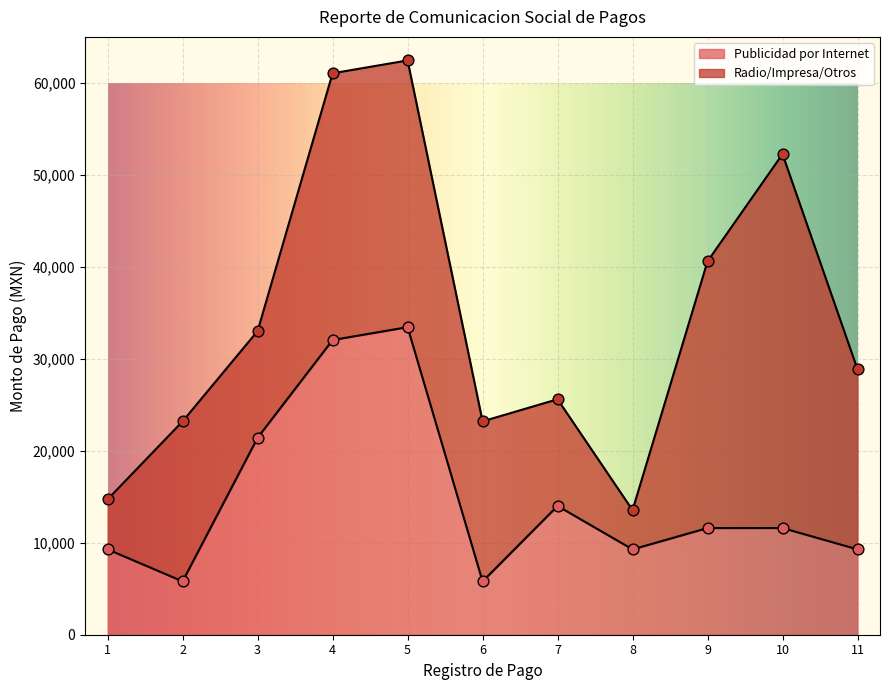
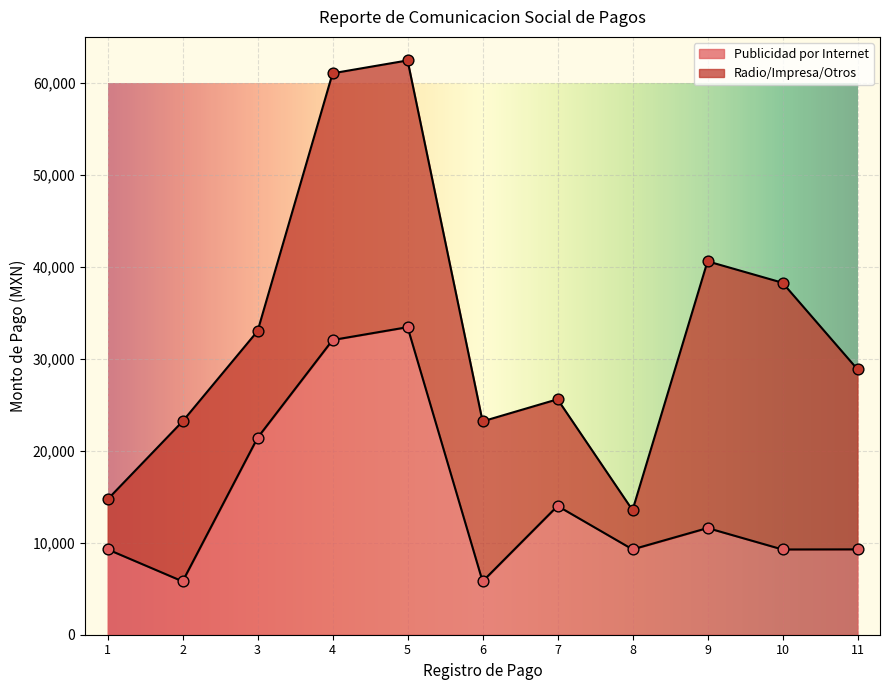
Publicidad por Internet, 10: 12,000 -> 9,000
Radio/Impresa/Otros, 10: 41,000 -> 29,000
